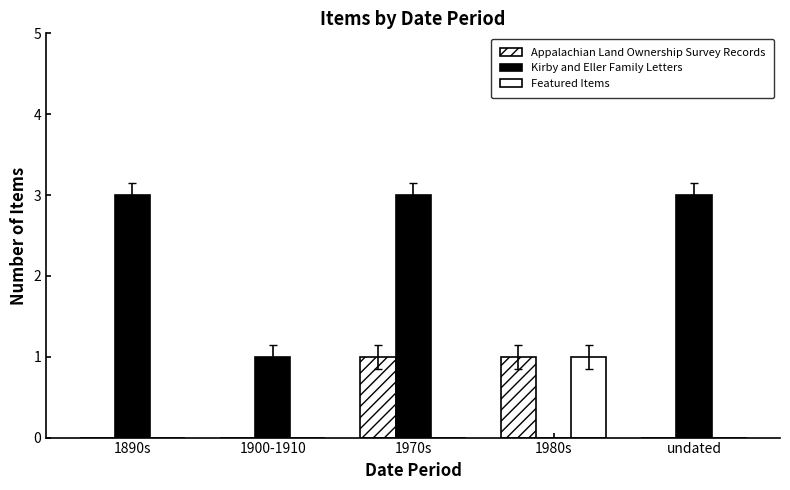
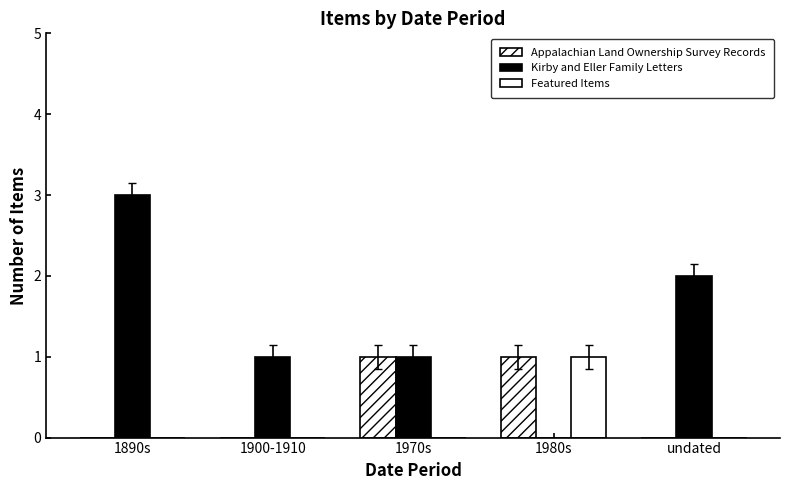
Kirby and Eller Family Letters, 1970s: 3 -> 1
Kirby and Eller Family Letters, undated: 3 -> 2
